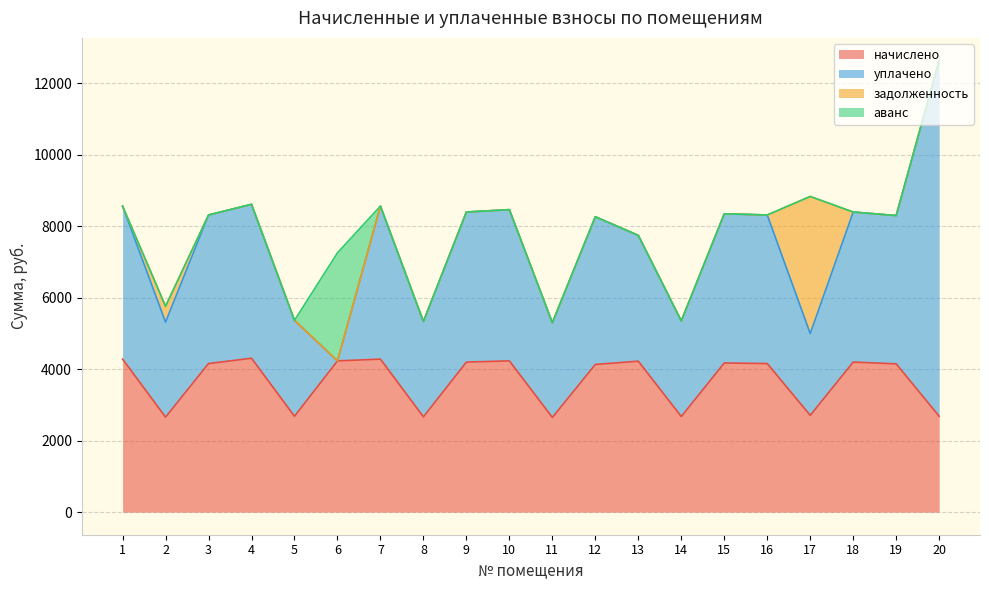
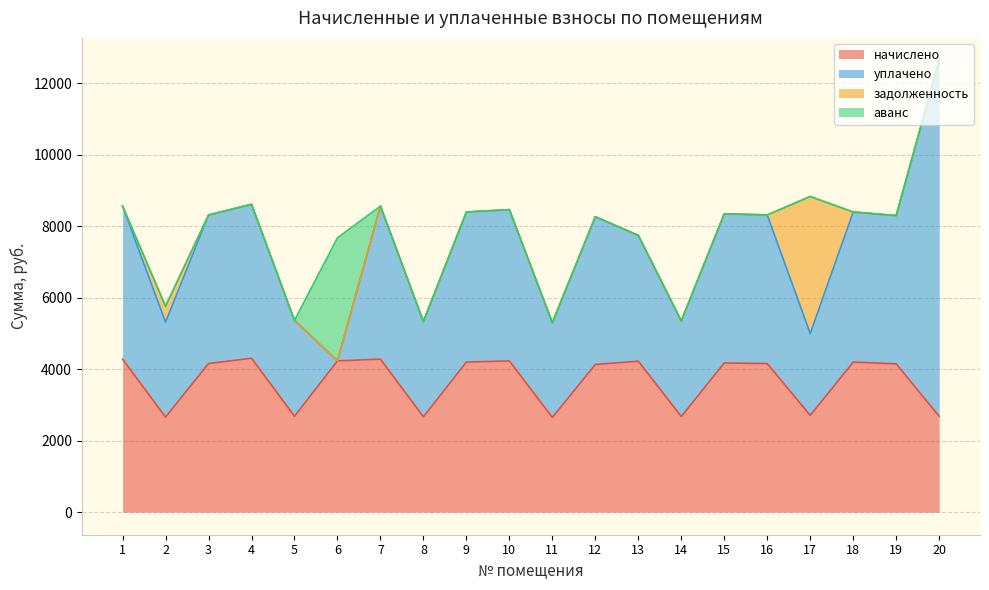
аванс, 6: 3000 -> 3400
